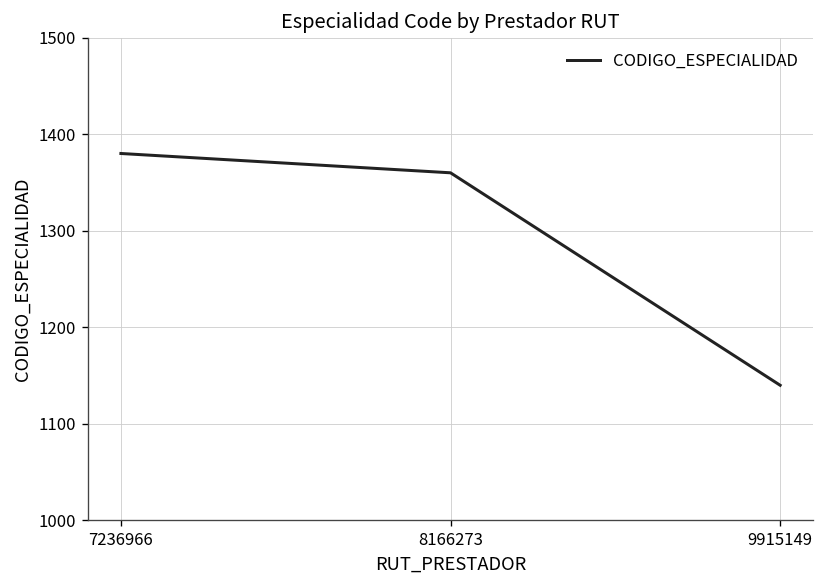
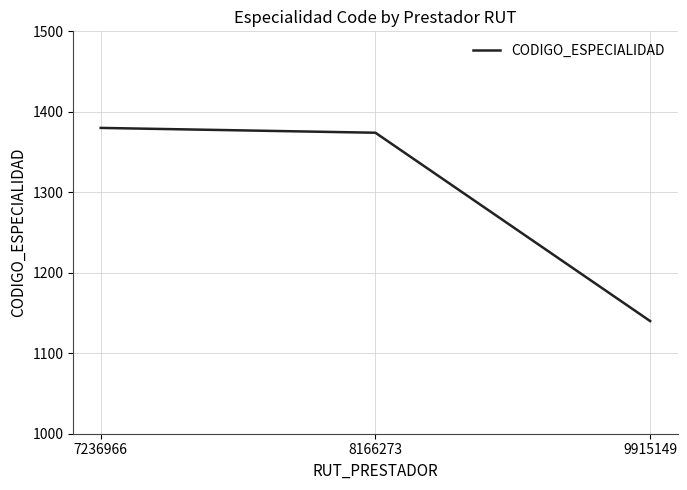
8166273: 1360 -> 1370
